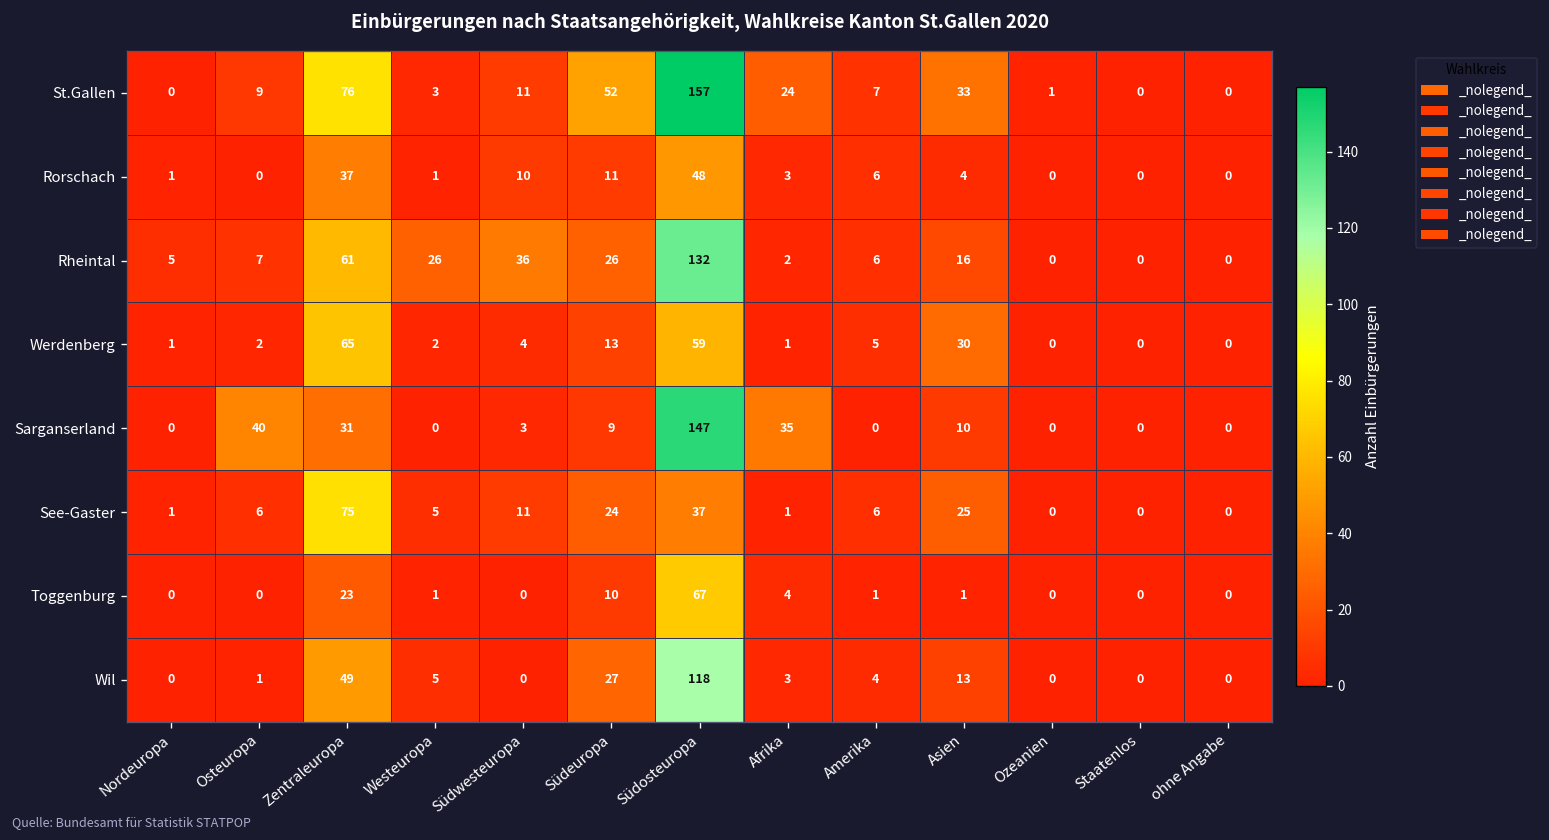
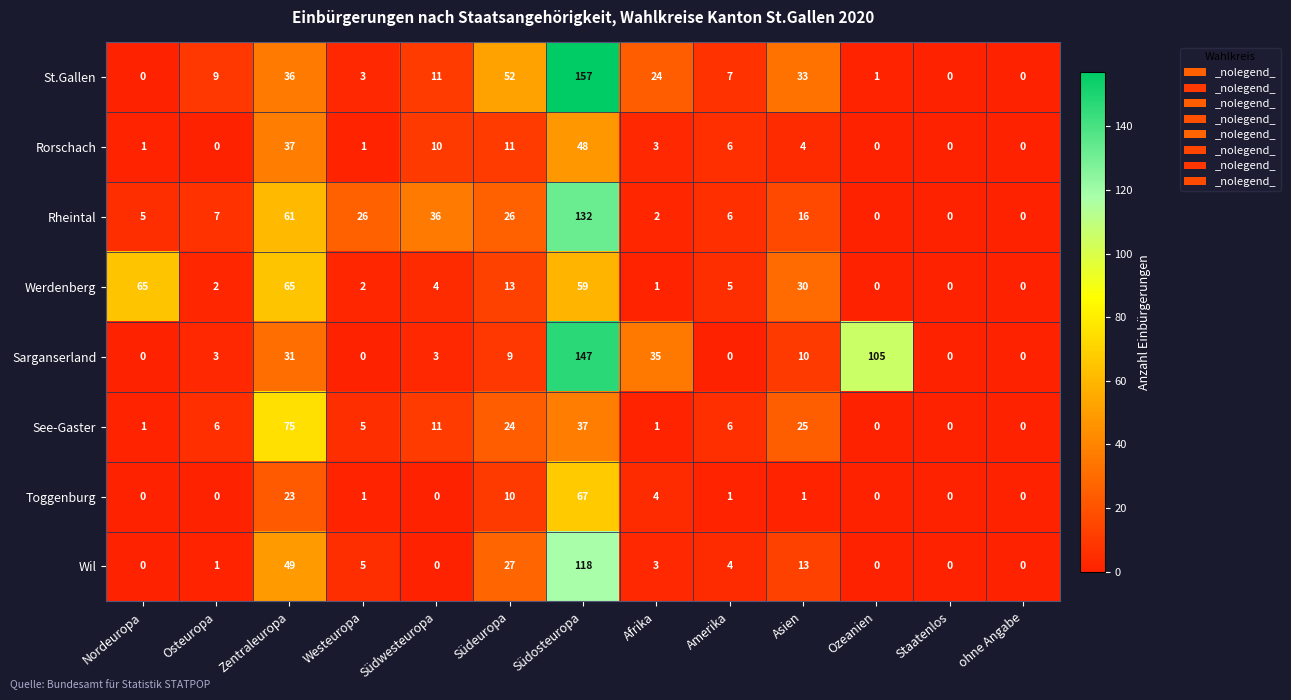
St.Gallen, Zentraleuropa: 76 -> 36
Werdenberg, Nordeuropa: 1 -> 65
Sarganserland, Osteuropa: 40 -> 3
Sarganserland, Ozeanien: 0 -> 105
